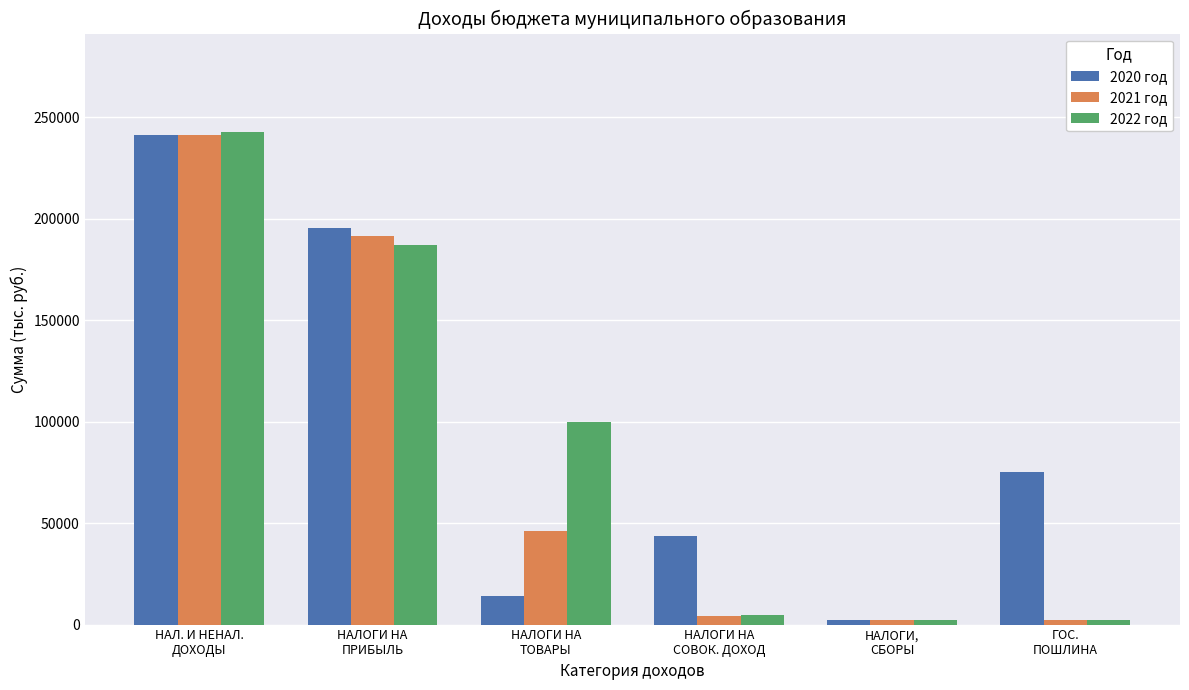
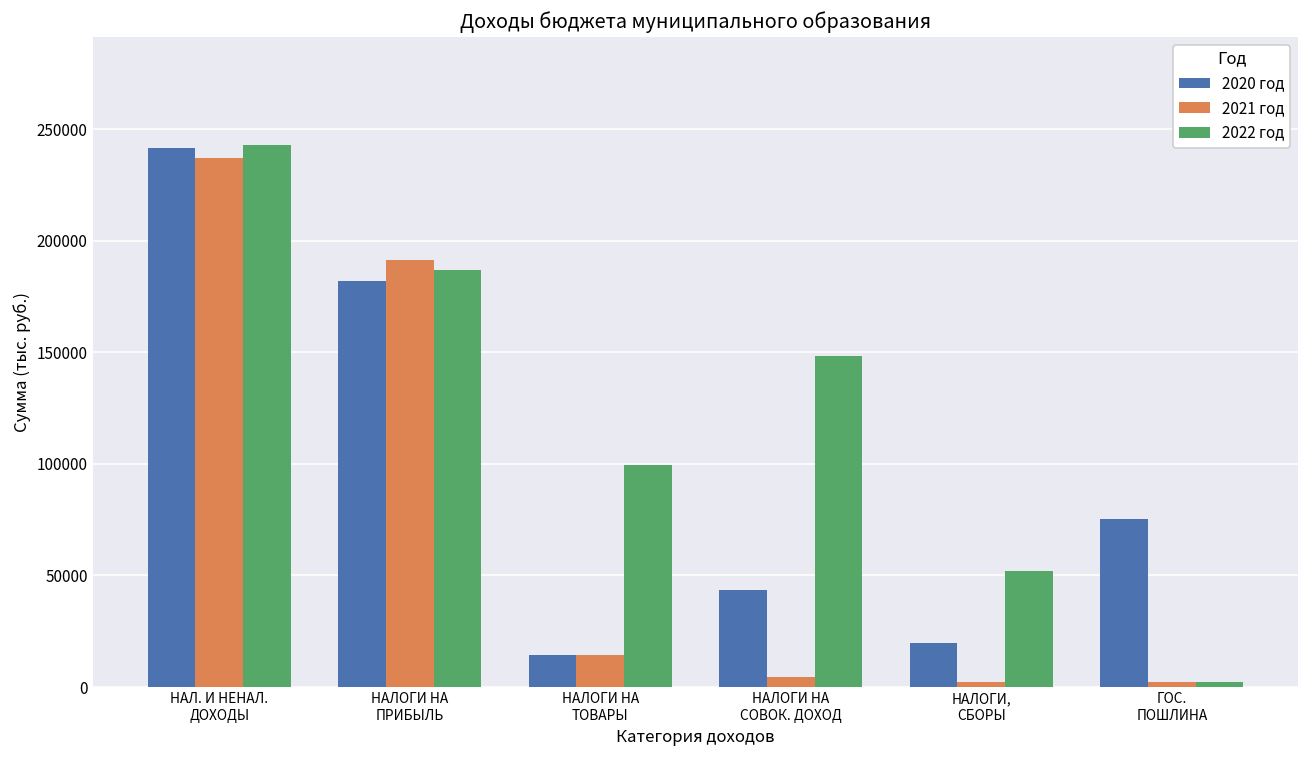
2021 год, НАЛ. И НЕНАЛ. ДОХОДЫ: 241000 -> 237000
2020 год, НАЛОГИ НА ПРИБЫЛЬ: 196000 -> 182000
2021 год, НАЛОГИ НА ТОВАРЫ: 46000 -> 14000
2022 год, НАЛОГИ НА СОВОК. ДОХОД: 5000 -> 148000
2020 год, НАЛОГИ, СБОРЫ: 2000 -> 20000
2022 год, НАЛОГИ, СБОРЫ: 2000 -> 52000
